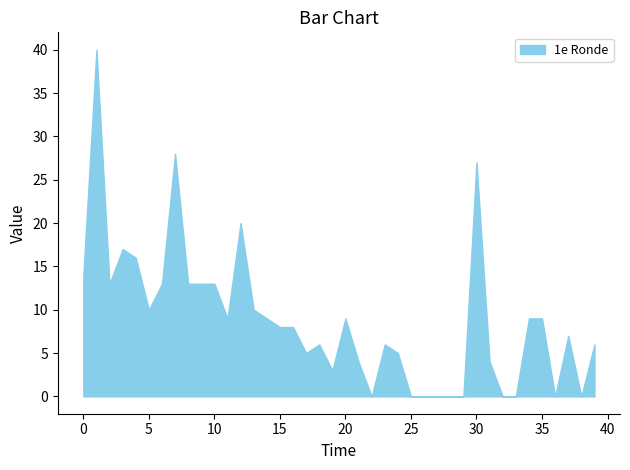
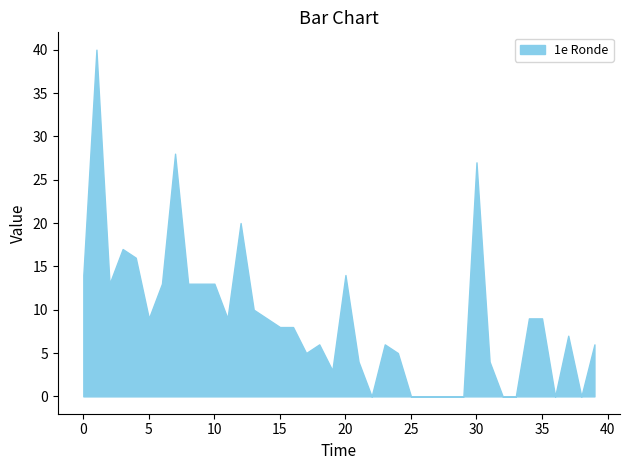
5: 10 -> 9
20: 9 -> 14
